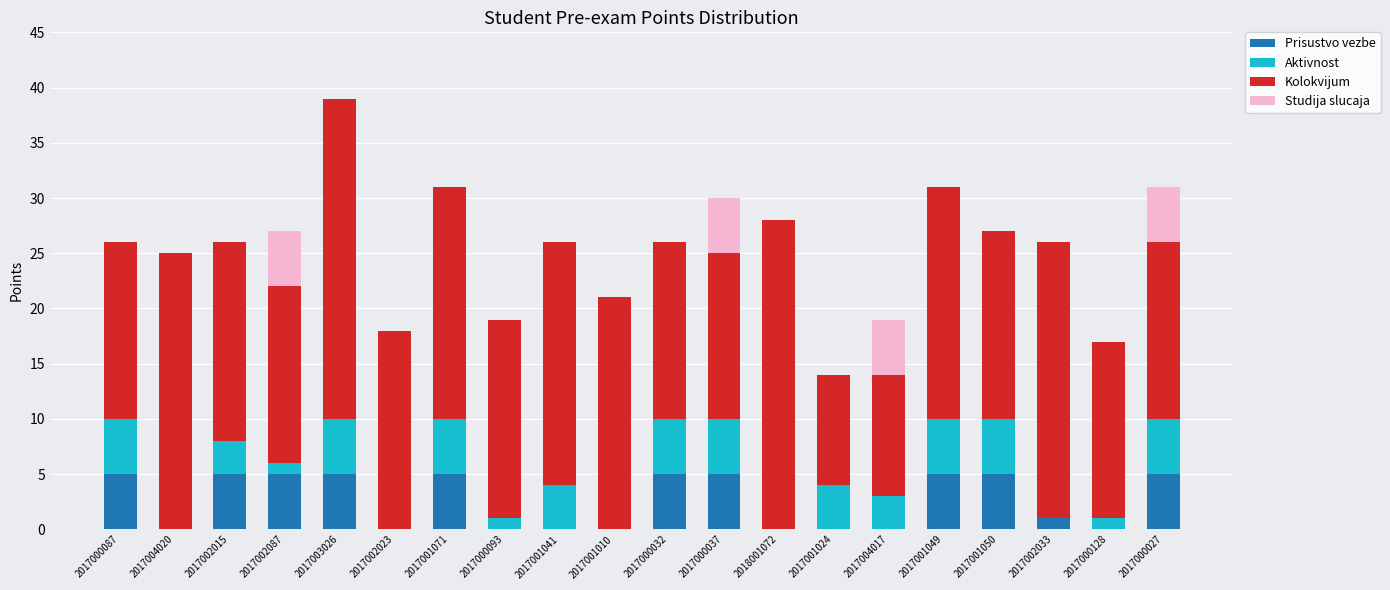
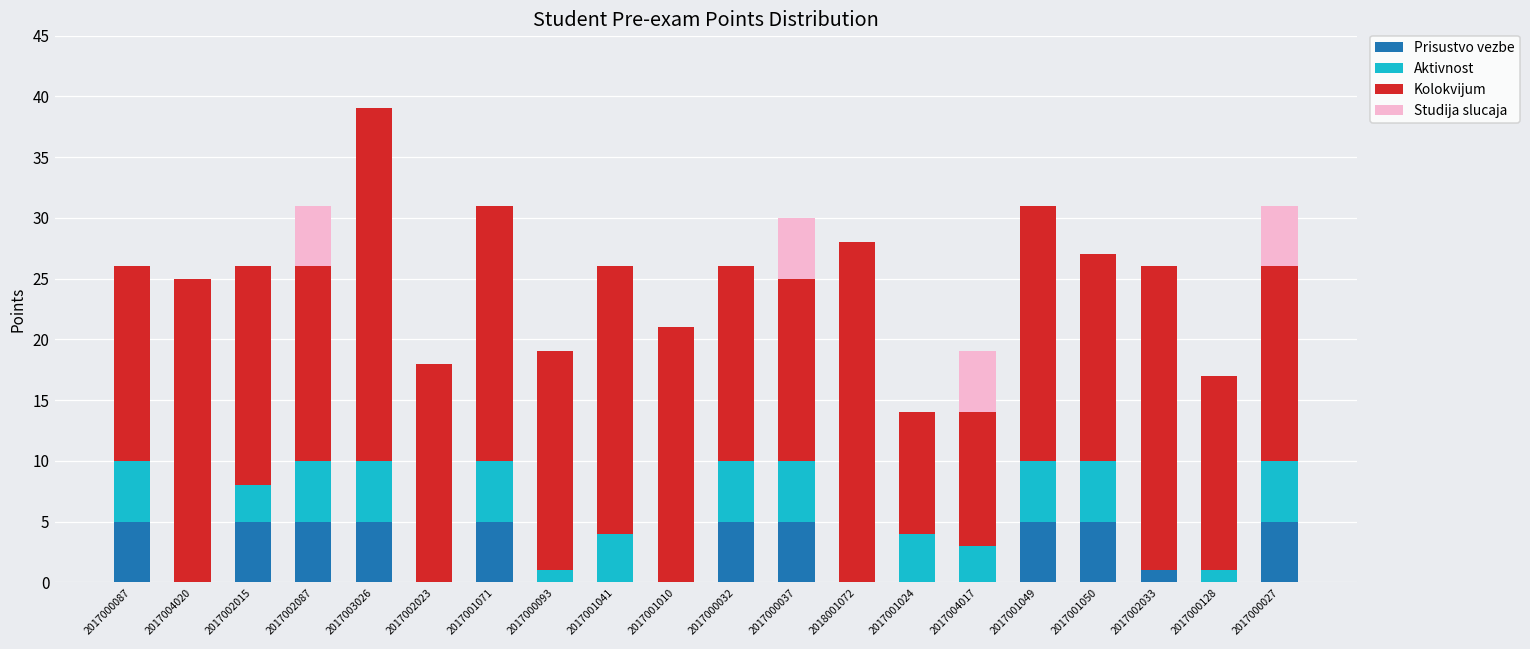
Aktivnost, 2017002087: 1 -> 5
